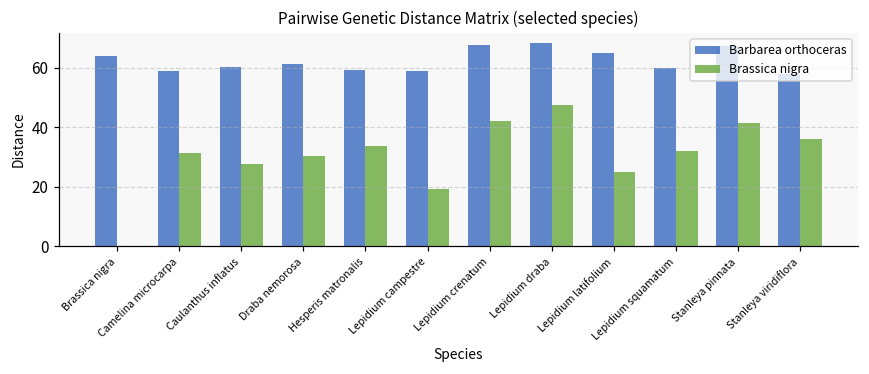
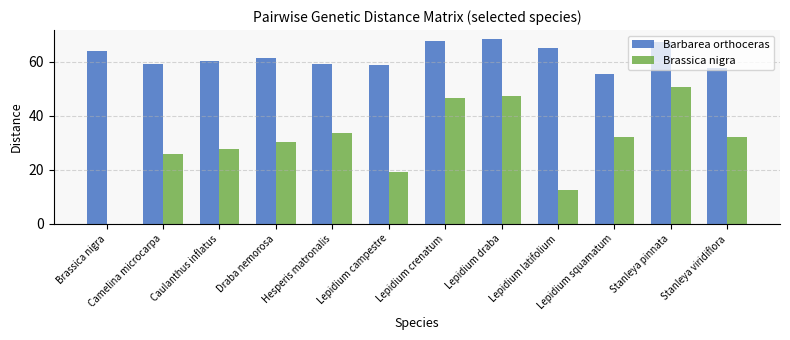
Brassica nigra, Camelina microcarpa: 31 -> 26
Brassica nigra, Lepidium crenatum: 42 -> 46
Brassica nigra, Lepidium latifolium: 25 -> 13
Barbarea orthoceras, Lepidium squamatum: 60 -> 55
Brassica nigra, Stanleya pinnata: 41 -> 51
Brassica nigra, Stanleya viridiflora: 36 -> 32
